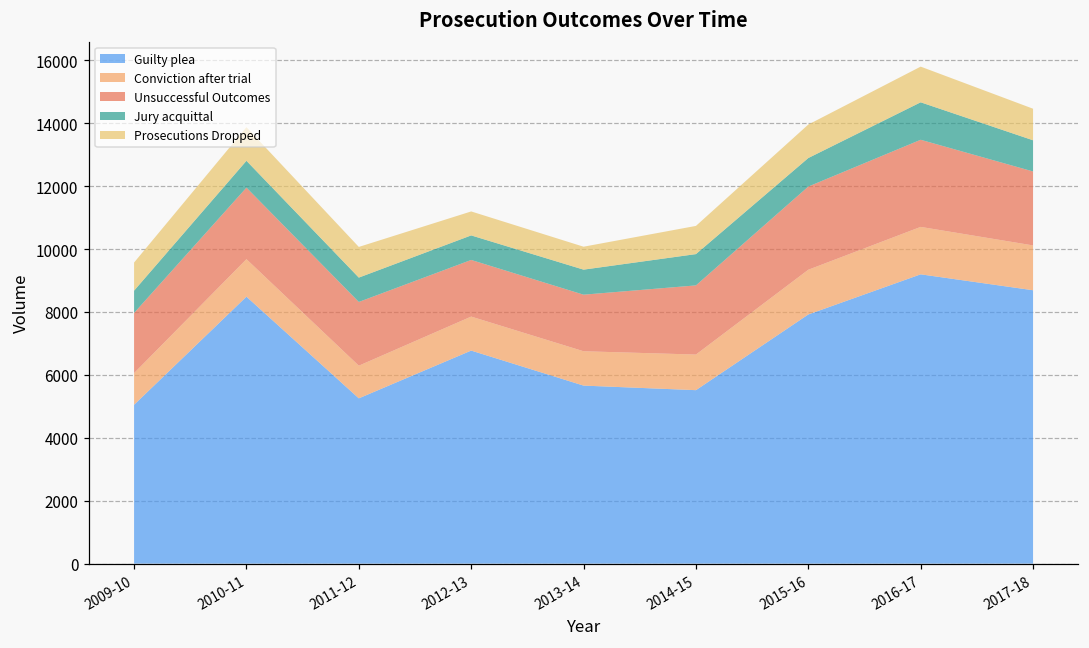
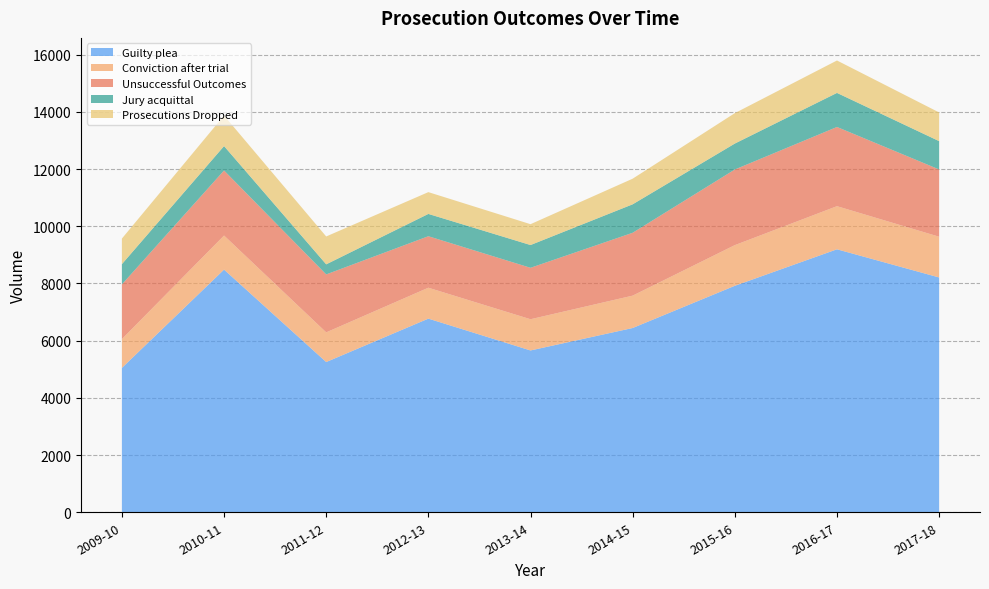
Jury acquittal, 2011-12: 800 -> 400
Guilty plea, 2014-15: 5500 -> 6400
Guilty plea, 2017-18: 8700 -> 8200
